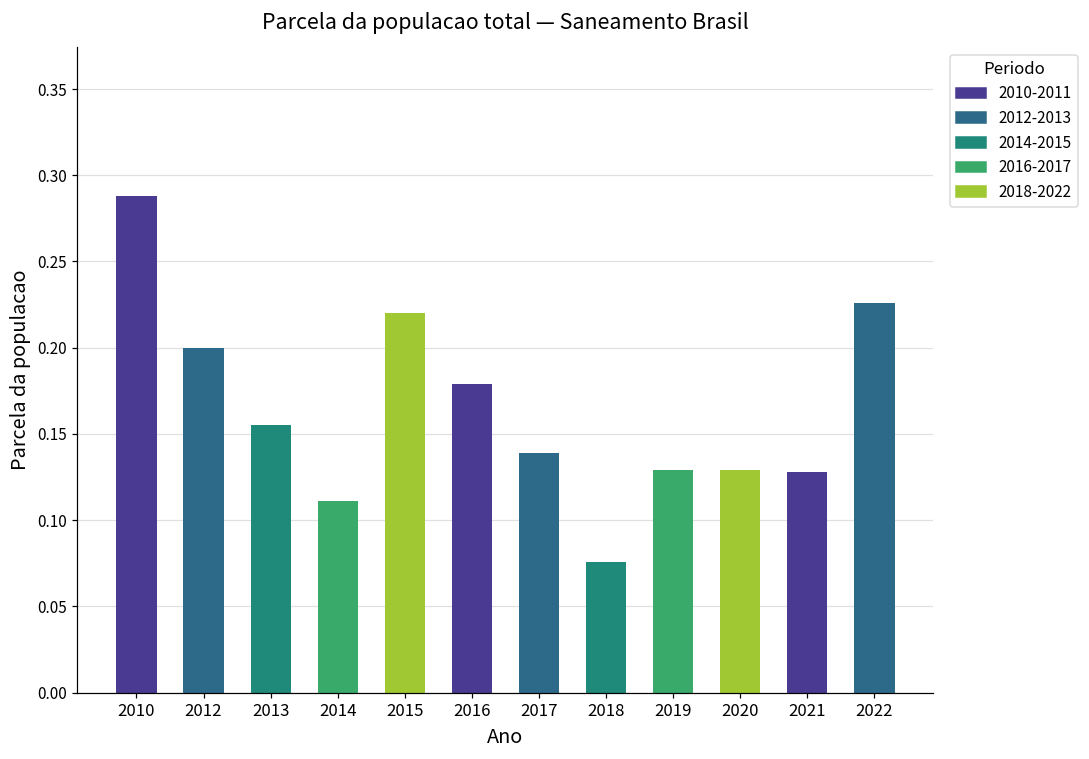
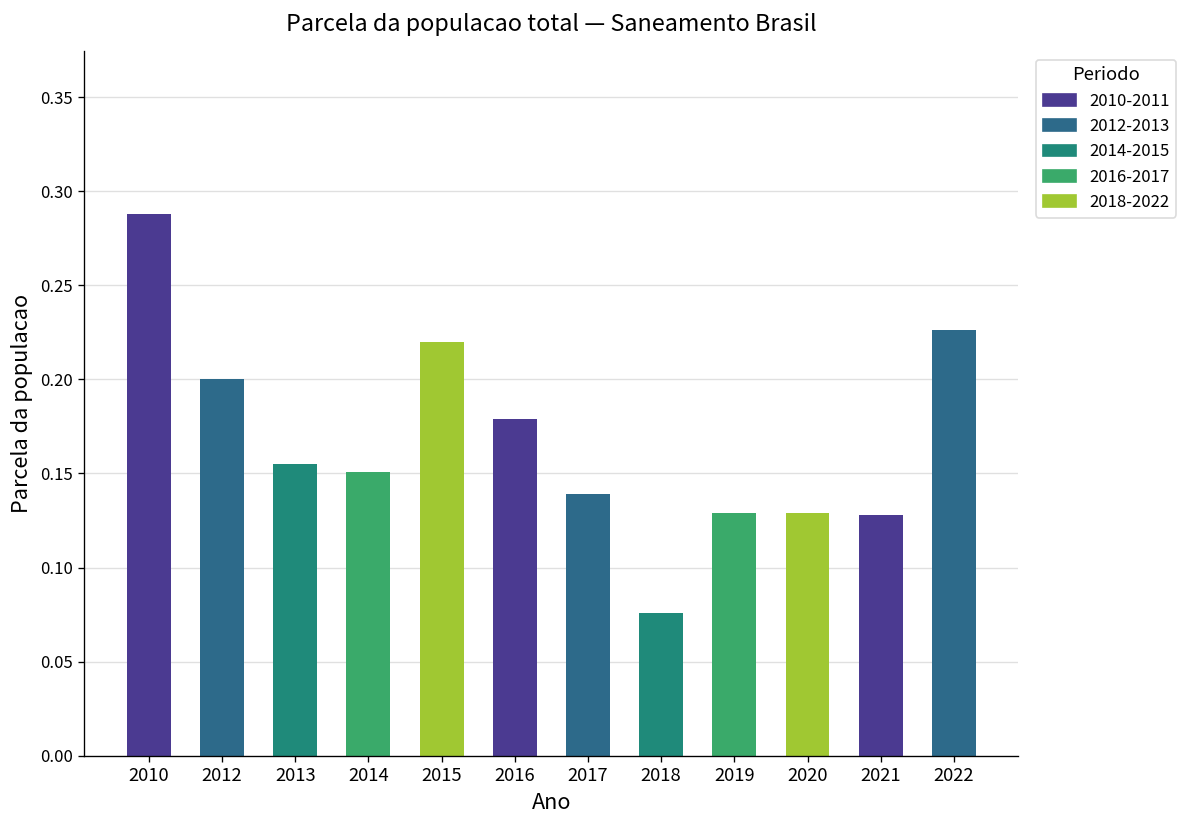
2014: 0.111 -> 0.151
